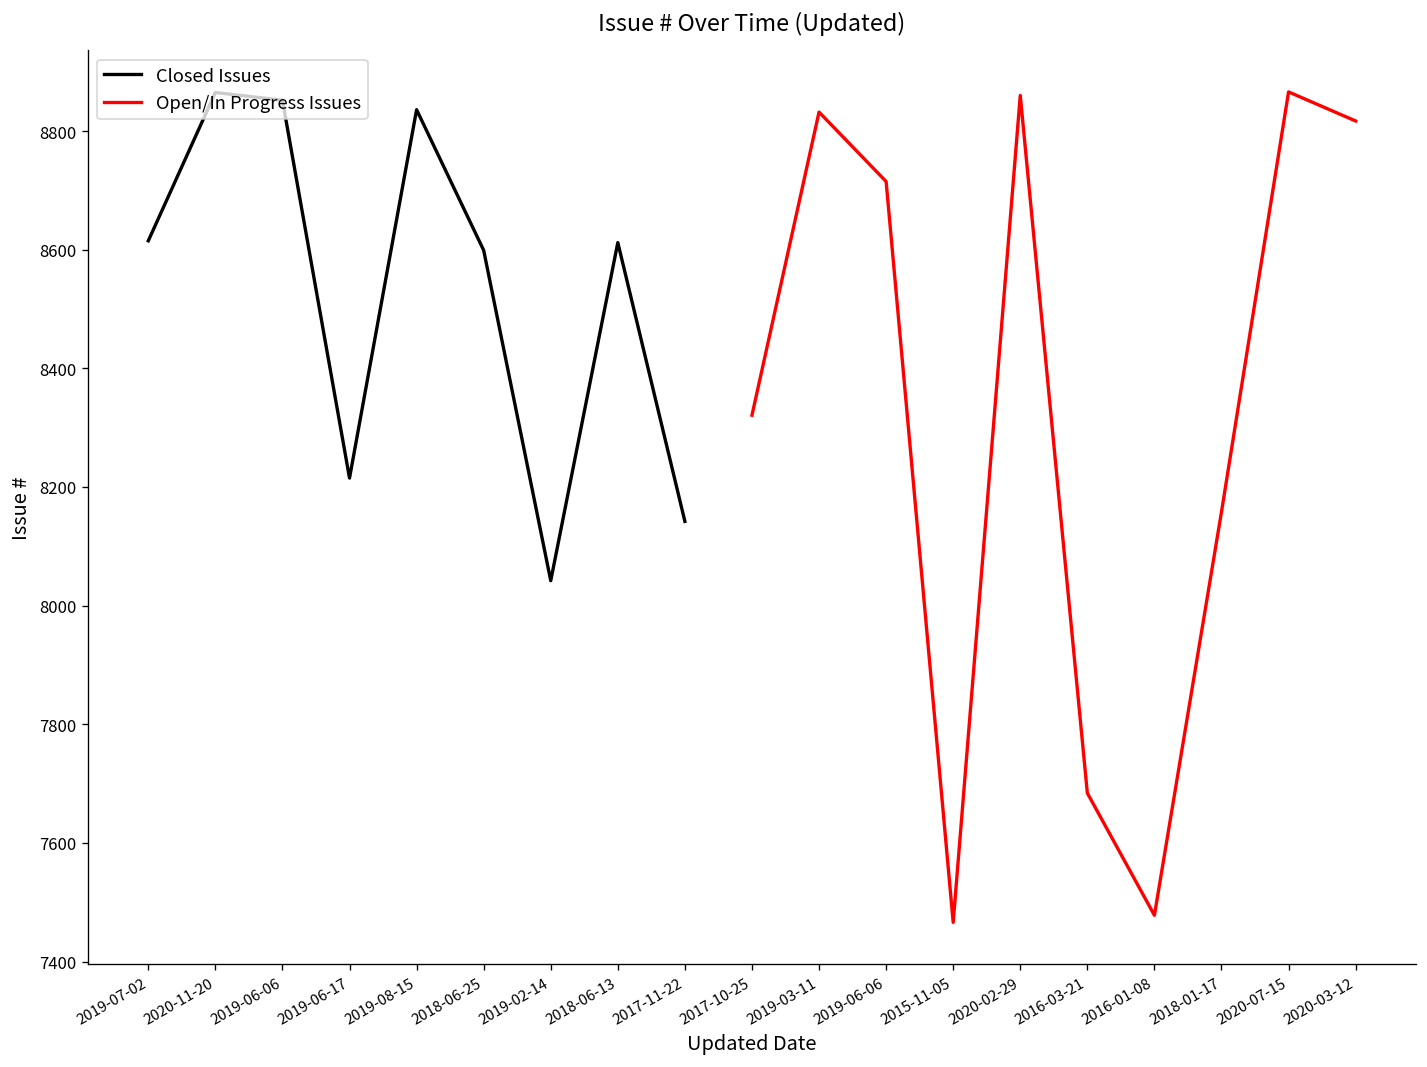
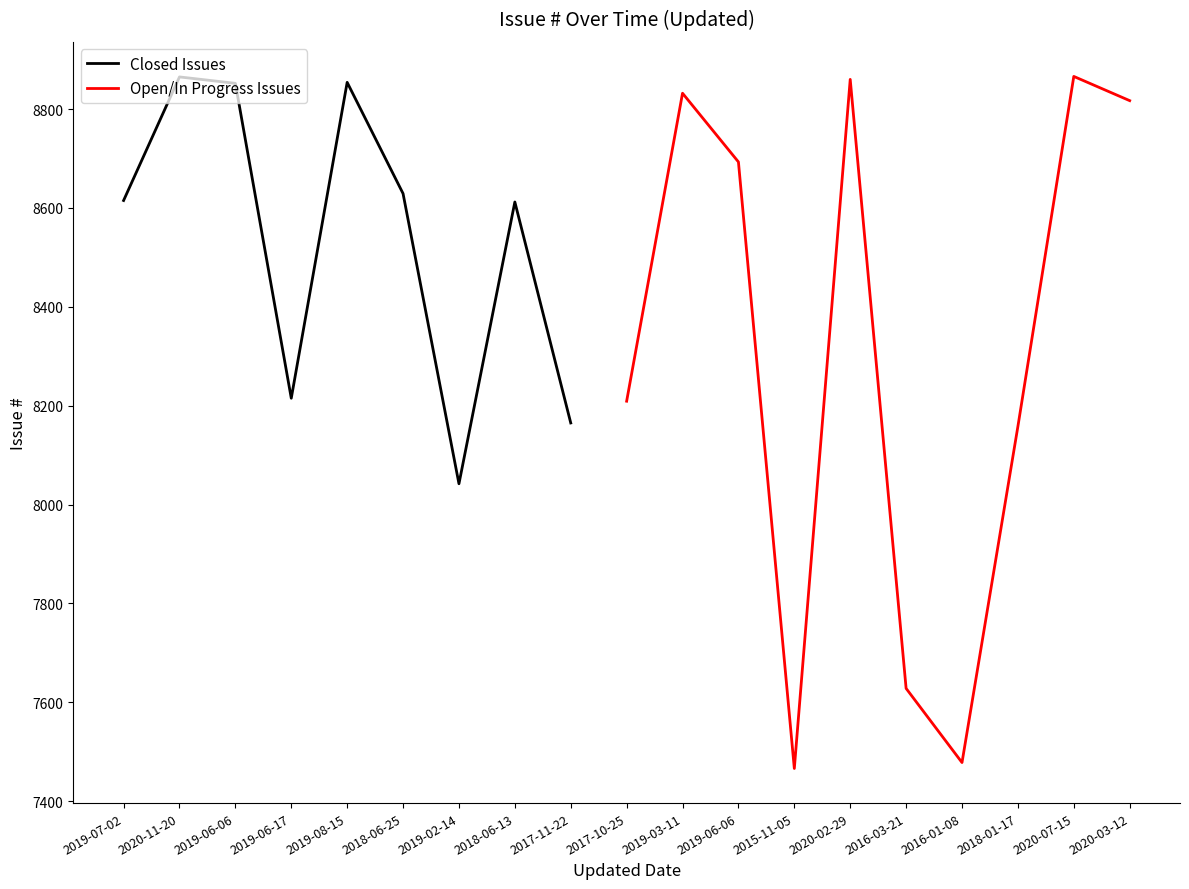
Closed Issues, 2019-08-15: 8840 -> 8850
Closed Issues, 2018-06-25: 8600 -> 8630
Closed Issues, 2017-11-22: 8140 -> 8170
Open/In Progress Issues, 2017-10-25: 8320 -> 8210
Open/In Progress Issues, 2019-06-06: 8720 -> 8690
Open/In Progress Issues, 2016-03-21: 7680 -> 7630
